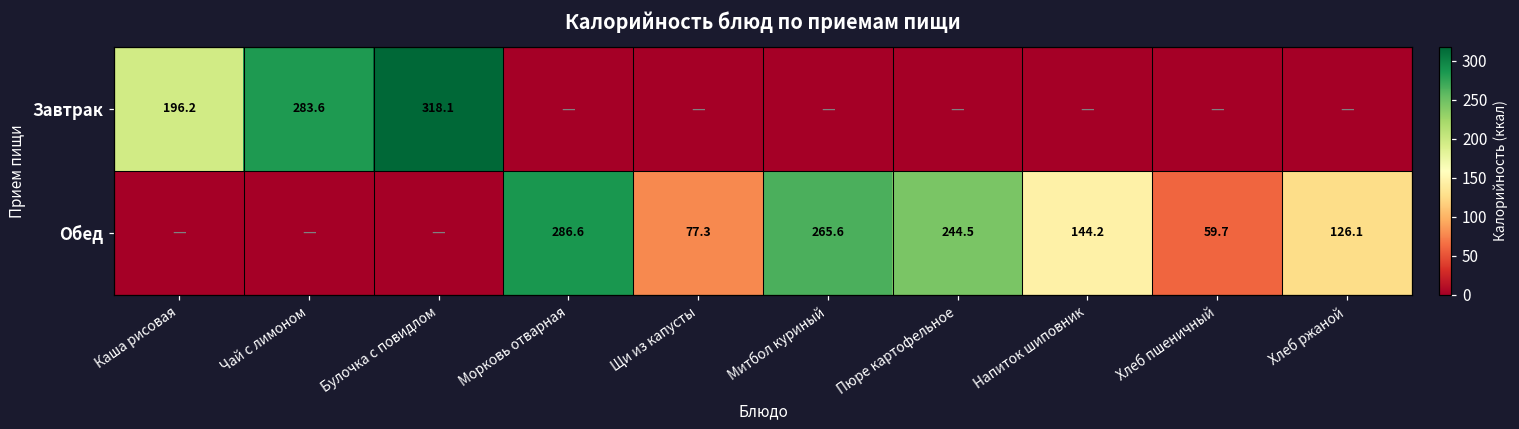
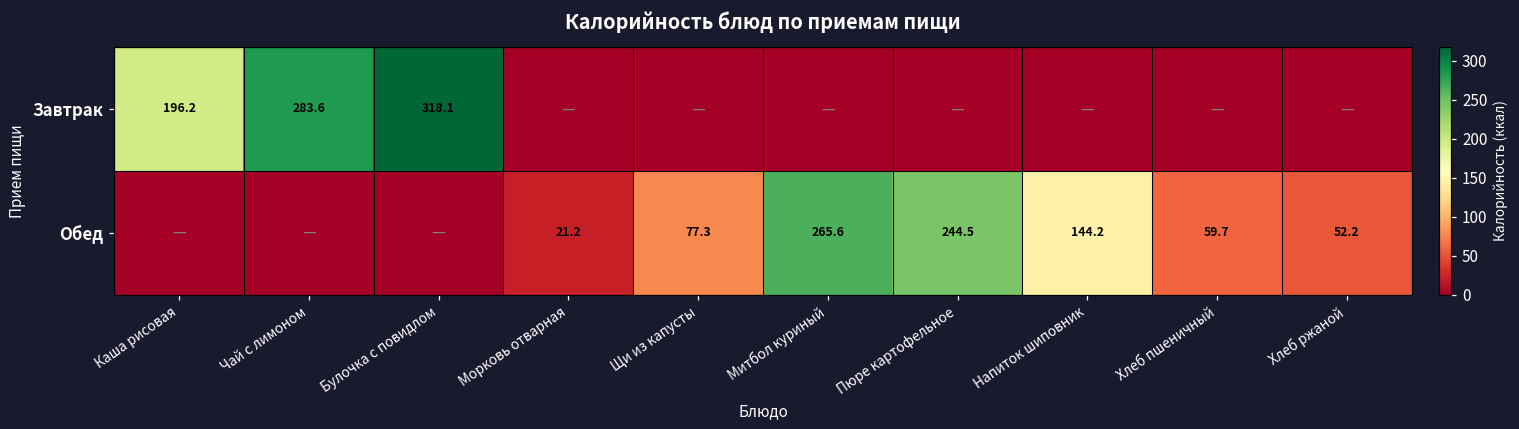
Обед, Морковь отварная: 286.6 -> 21.2
Обед, Хлеб ржаной: 126.1 -> 52.2
